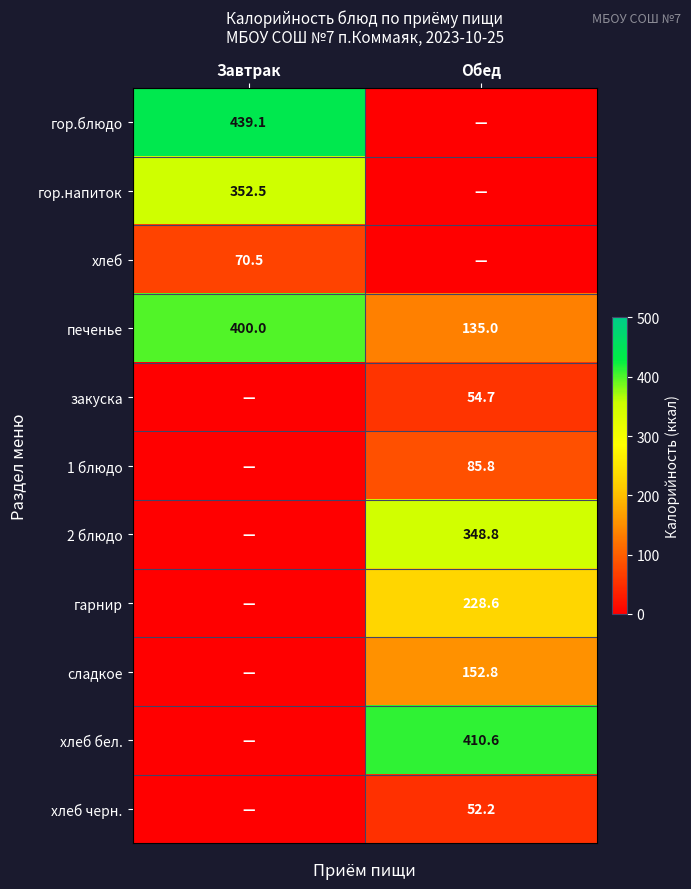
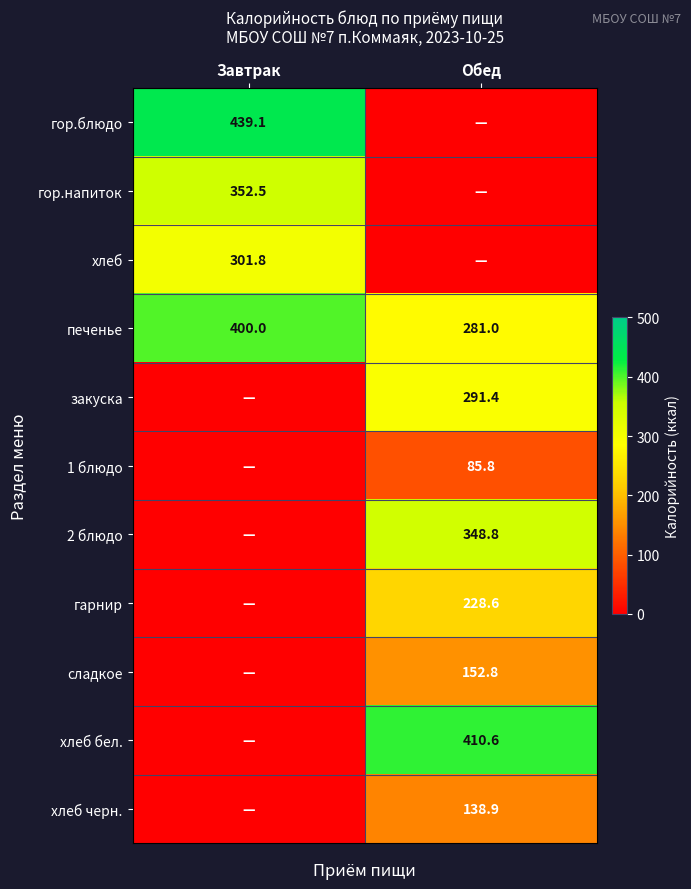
хлеб, Завтрак: 70.5 -> 301.8
печенье, Обед: 135.0 -> 281.0
закуска, Обед: 54.7 -> 291.4
хлеб черн., Обед: 52.2 -> 138.9
